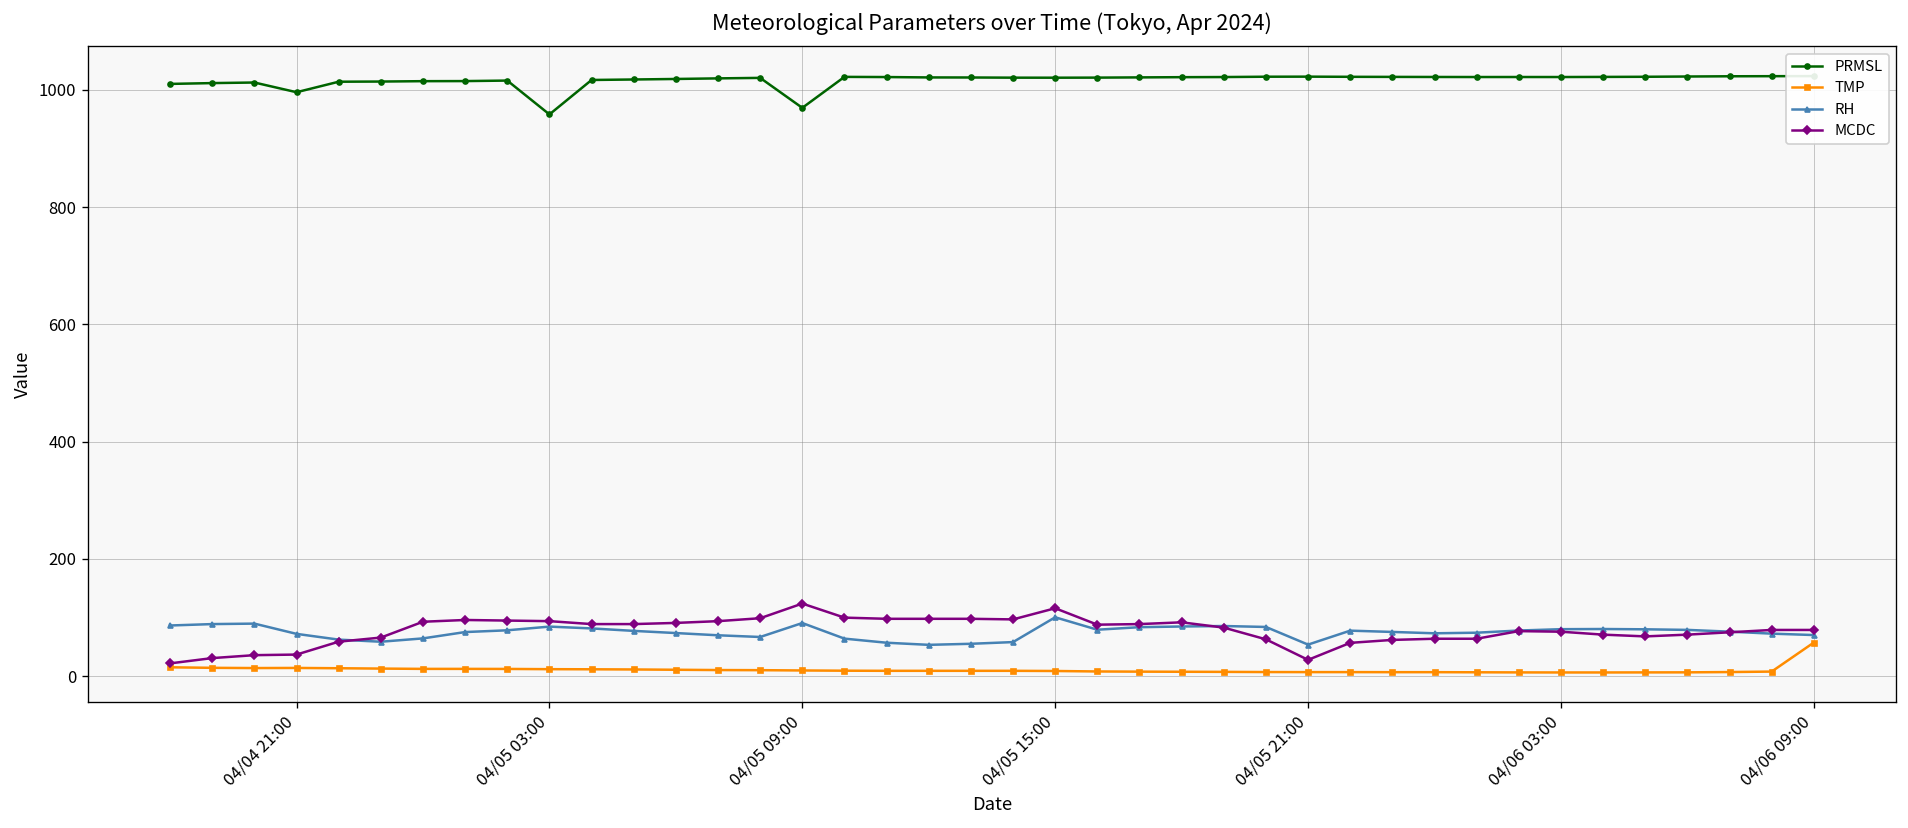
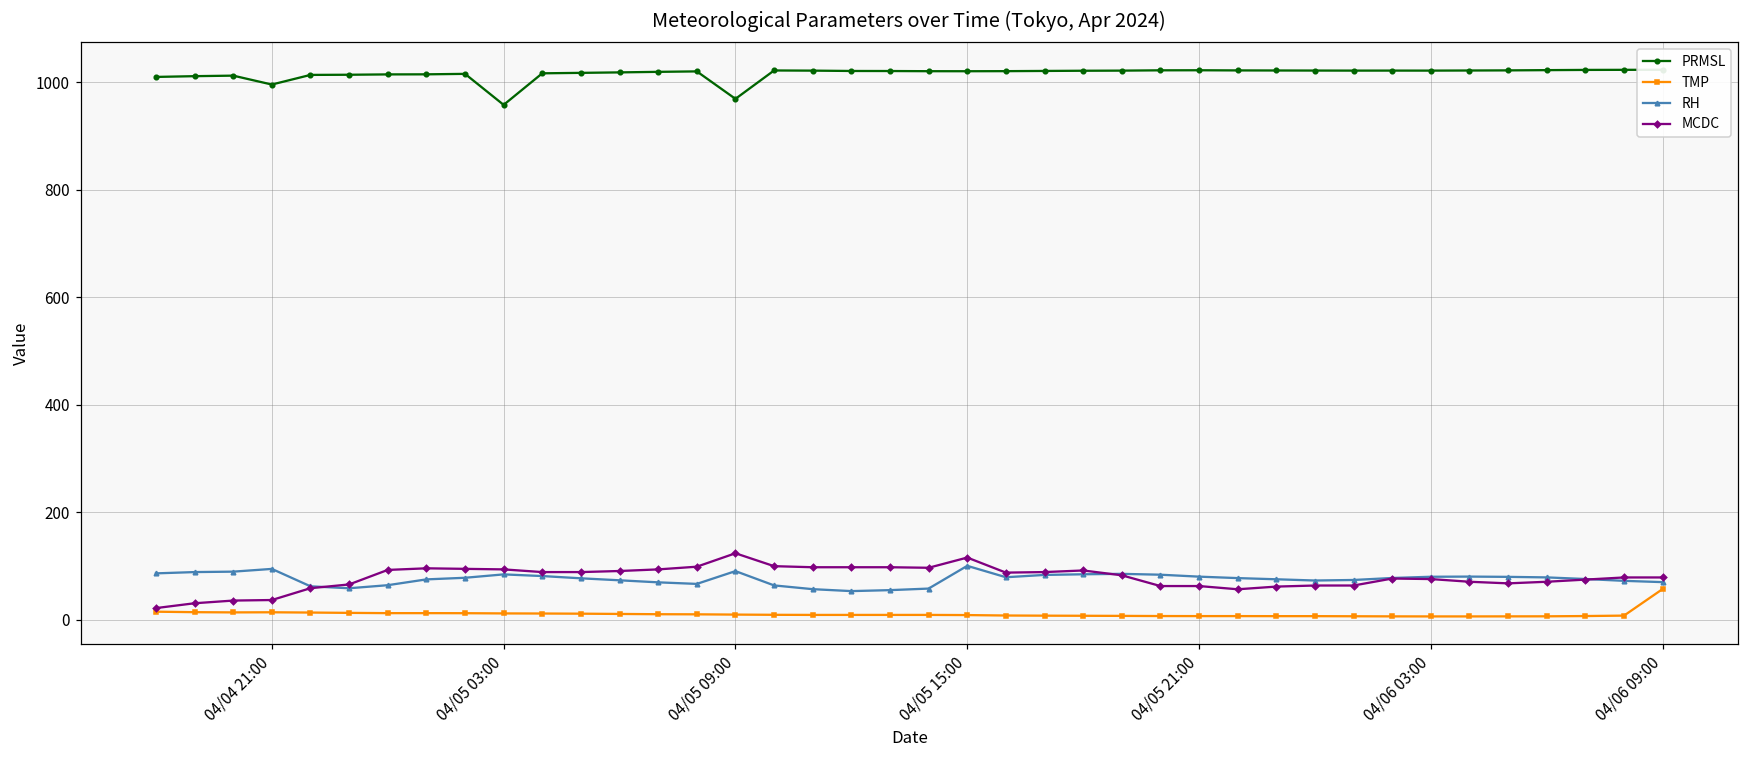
RH, 04/04 21:00: 70 -> 90
RH, 04/05 21:00: 50 -> 80
MCDC, 04/05 21:00: 30 -> 60
